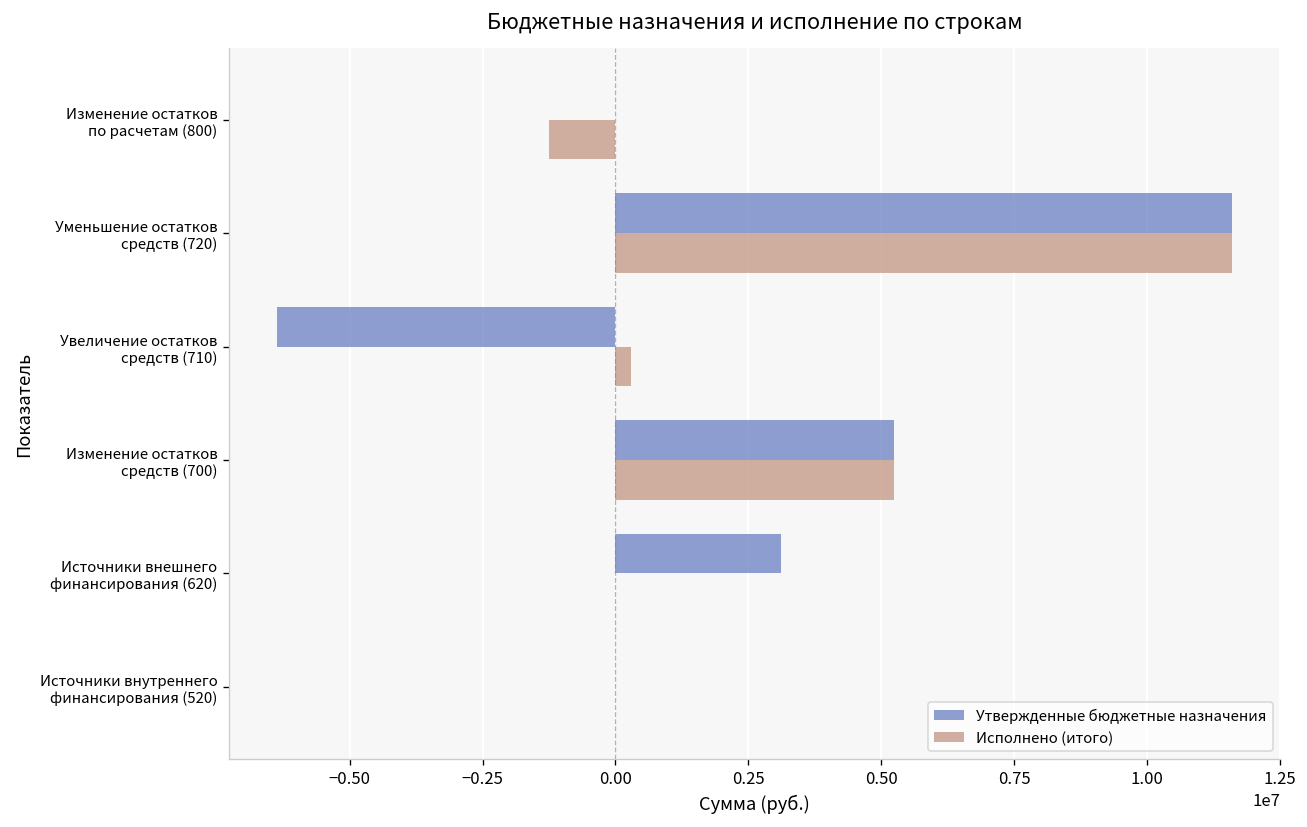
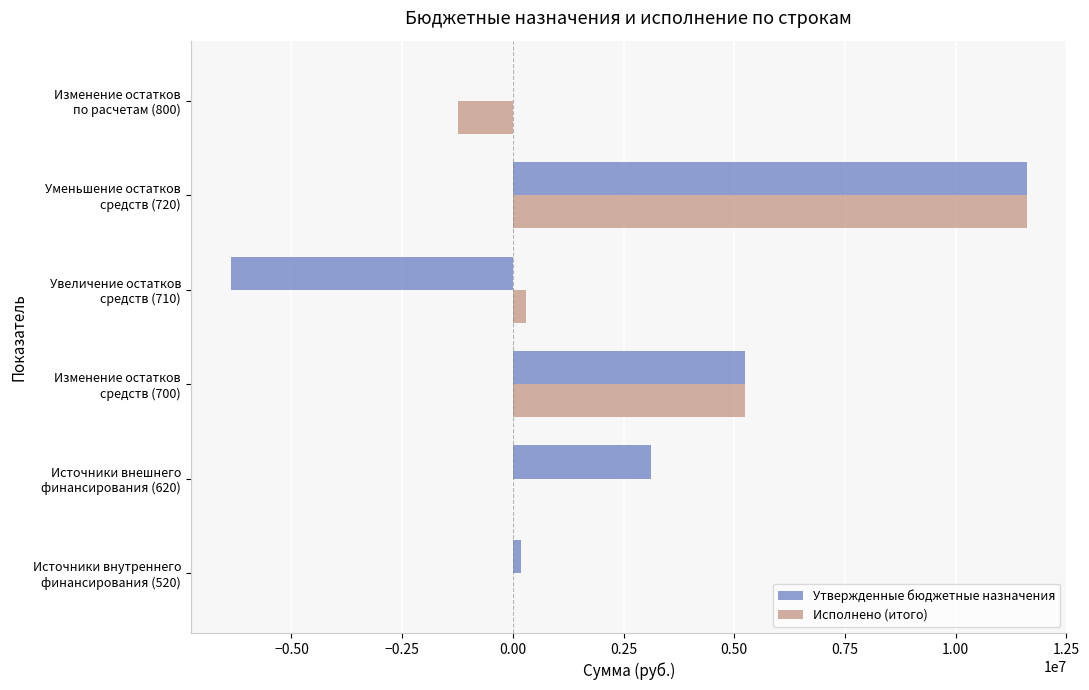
Утвержденные бюджетные назначения, Источники внутреннего финансирования (520): 0 -> 200000
